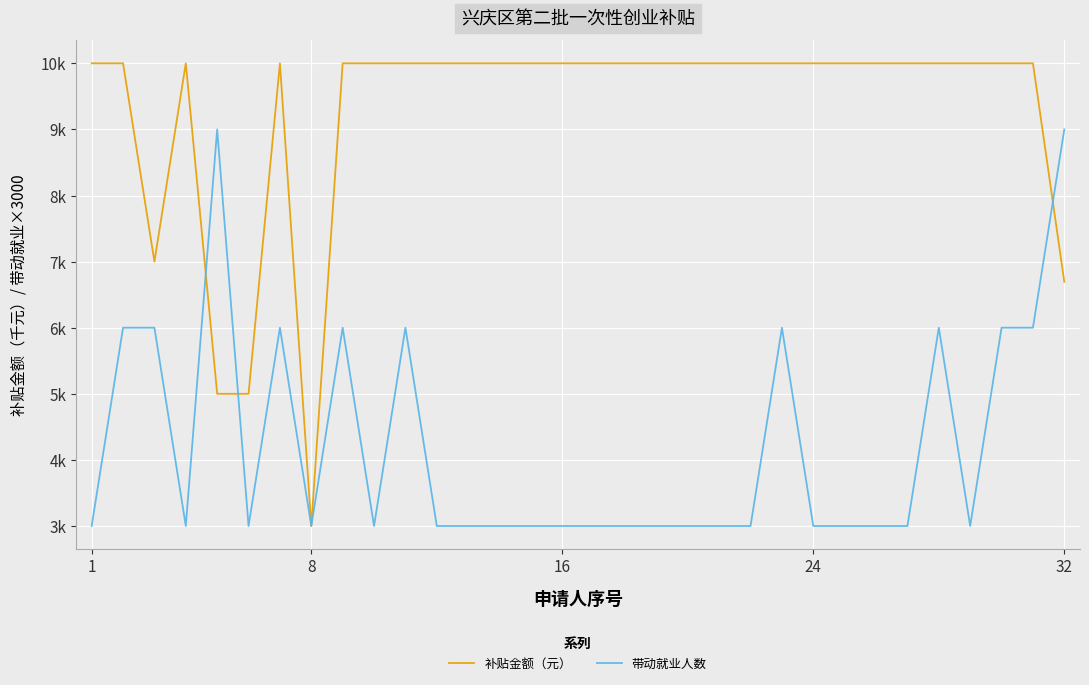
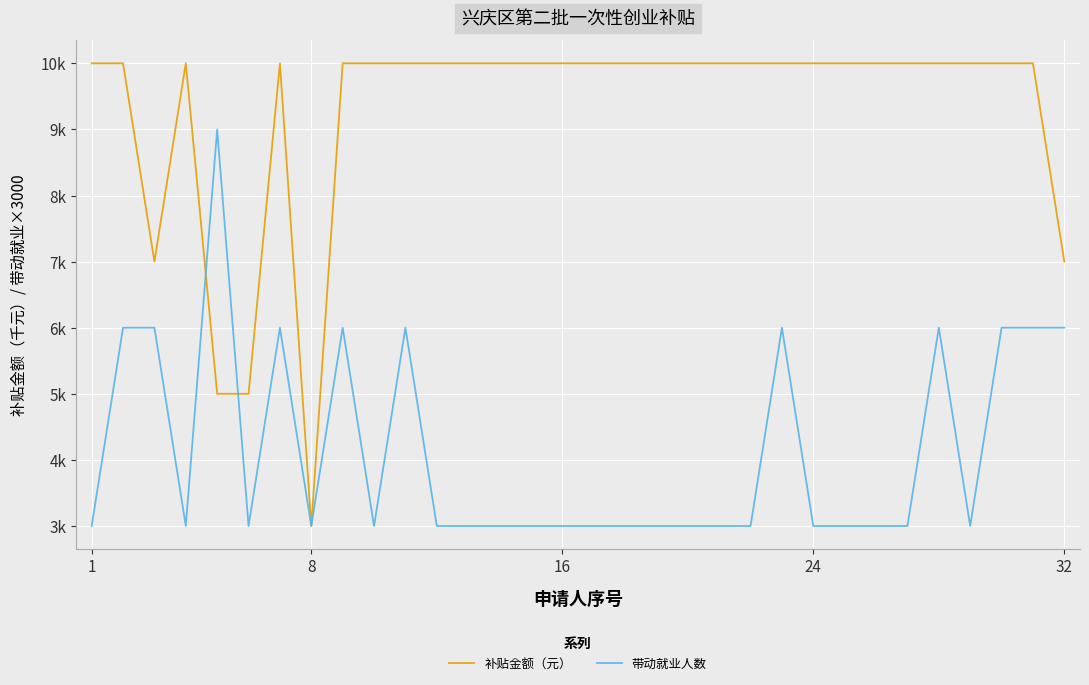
补贴金额（元）, 32: 6700 -> 7000
带动就业人数, 32: 9000 -> 6000
